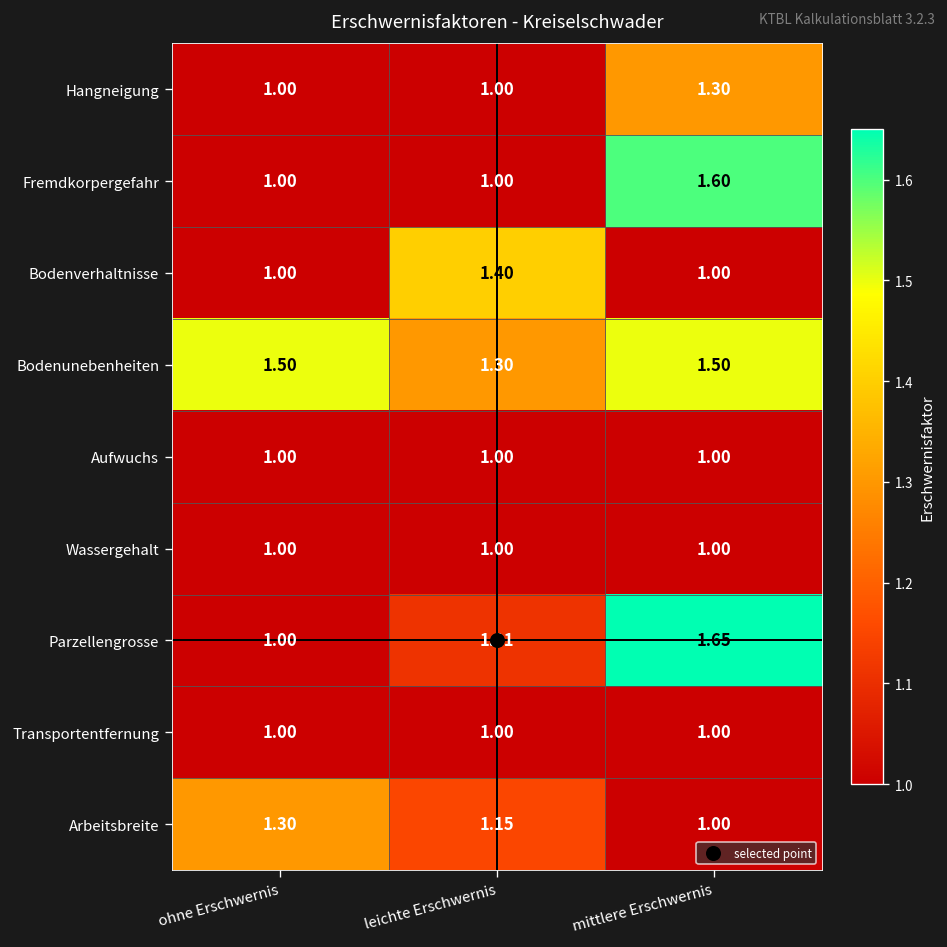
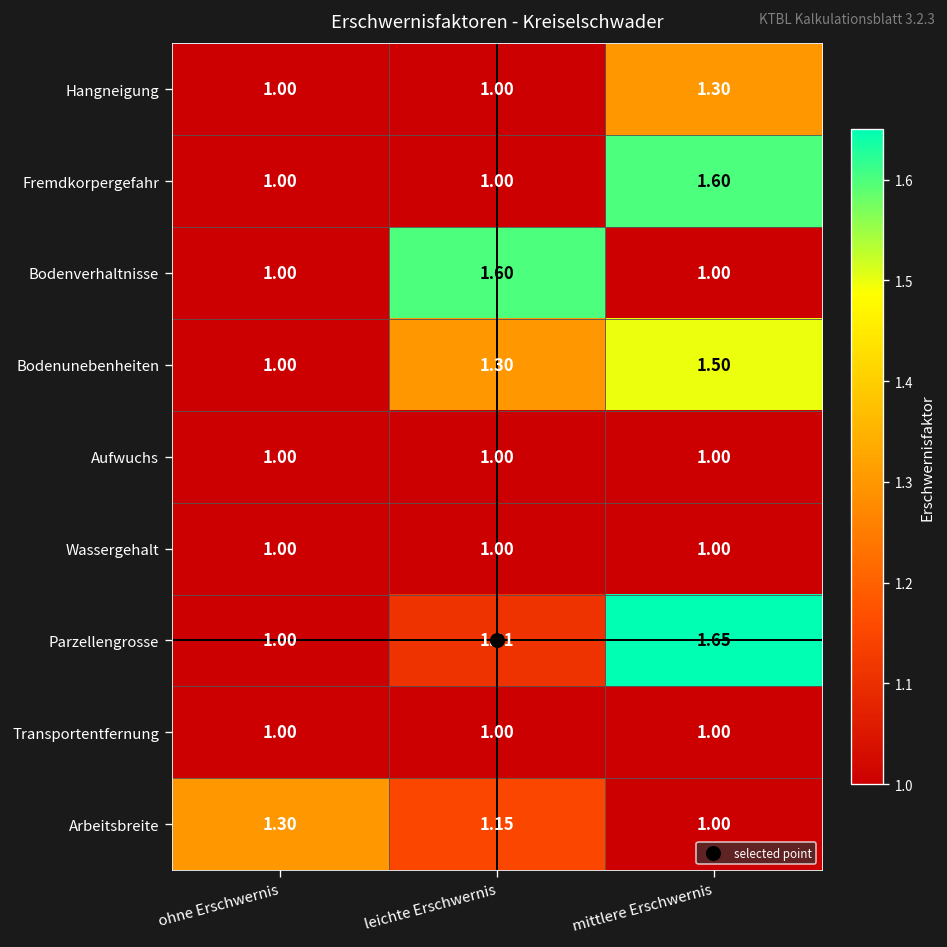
Bodenverhaltnisse, leichte Erschwernis: 1.40 -> 1.60
Bodenunebenheiten, ohne Erschwernis: 1.50 -> 1.00
